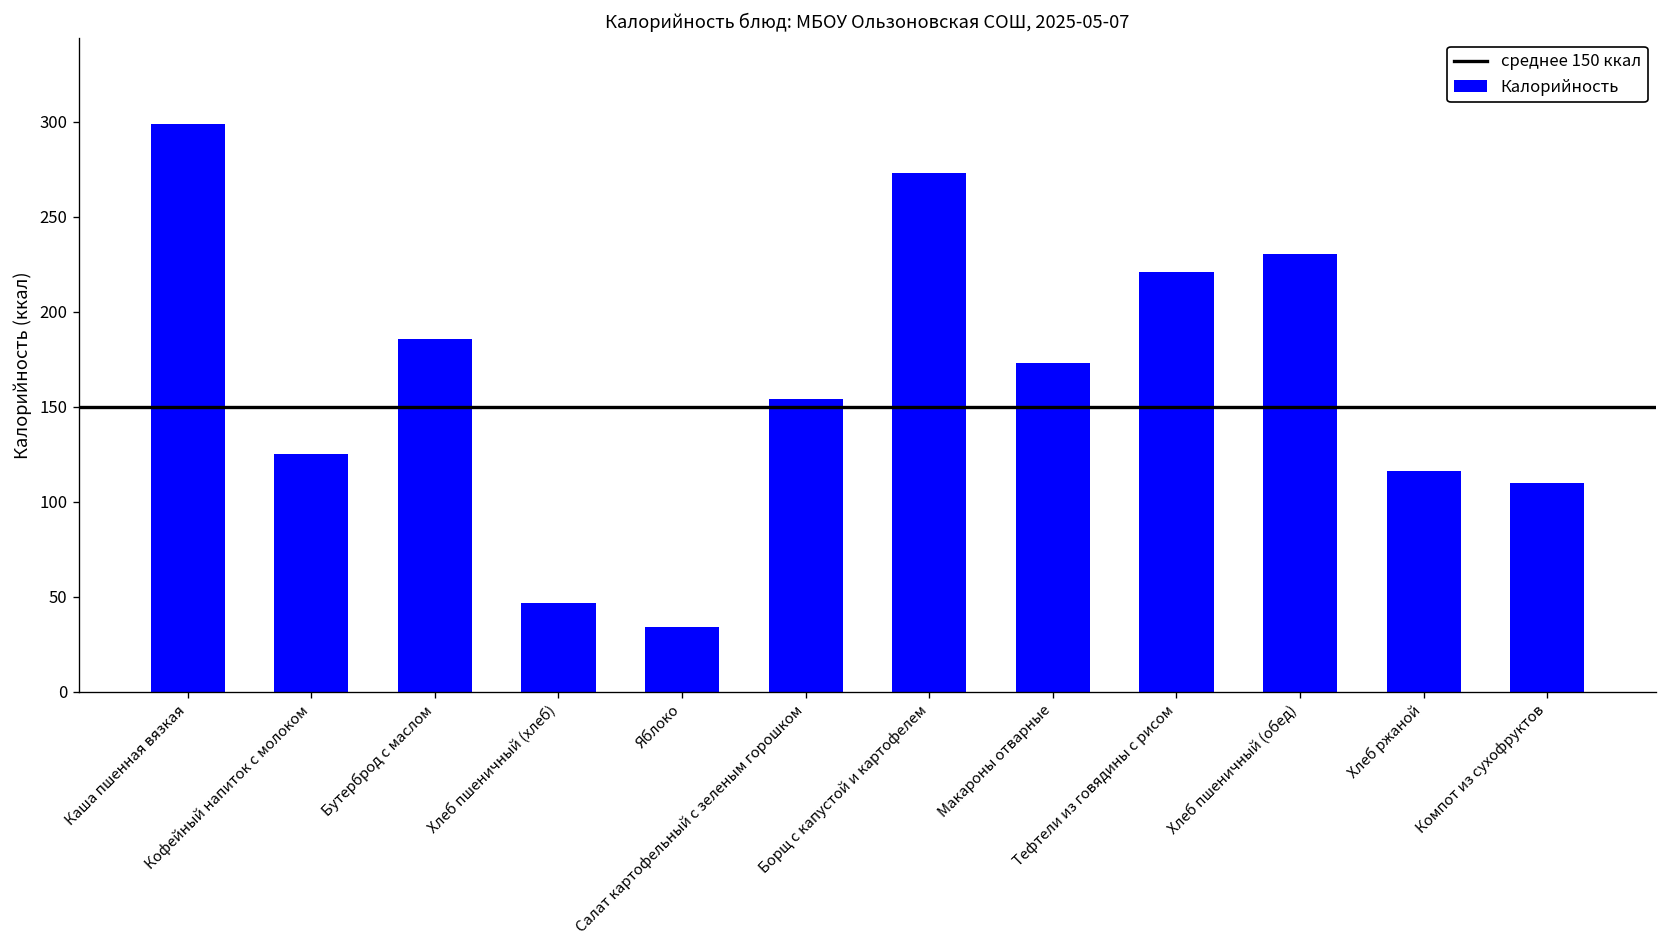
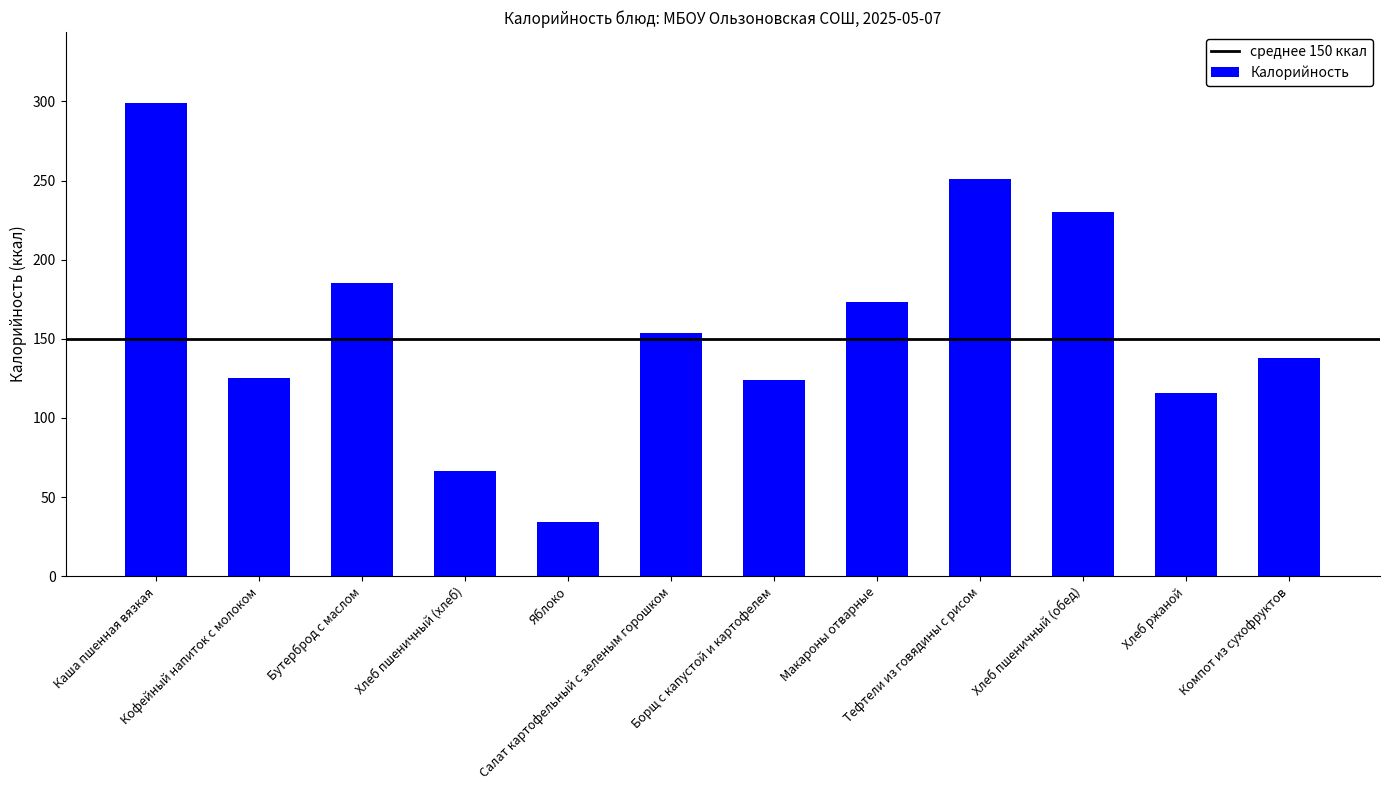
Хлеб пшеничный (хлеб): 47 -> 67
Борщ с капустой и картофелем: 273 -> 124
Тефтели из говядины с рисом: 221 -> 251
Компот из сухофруктов: 110 -> 138
